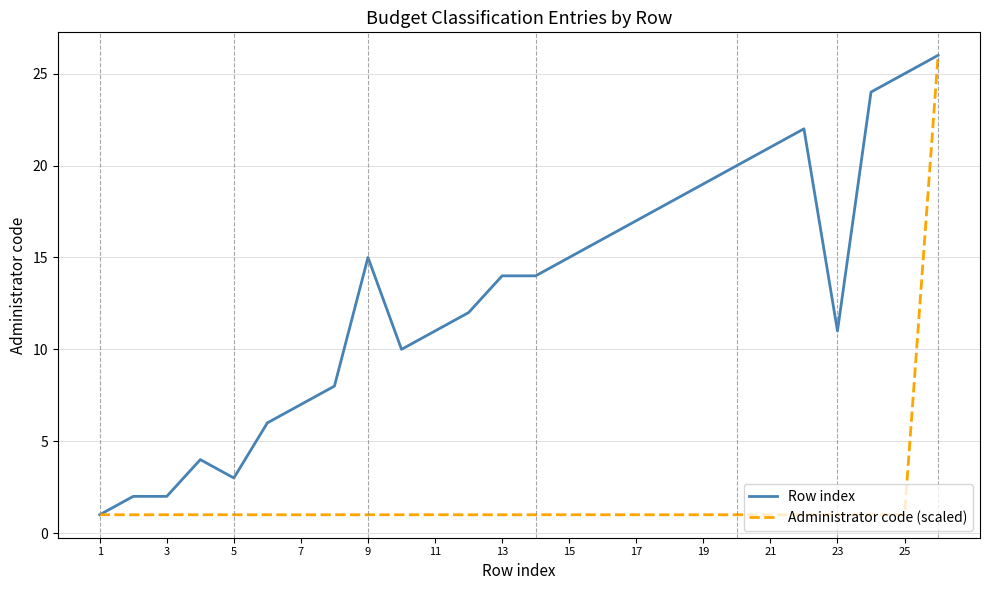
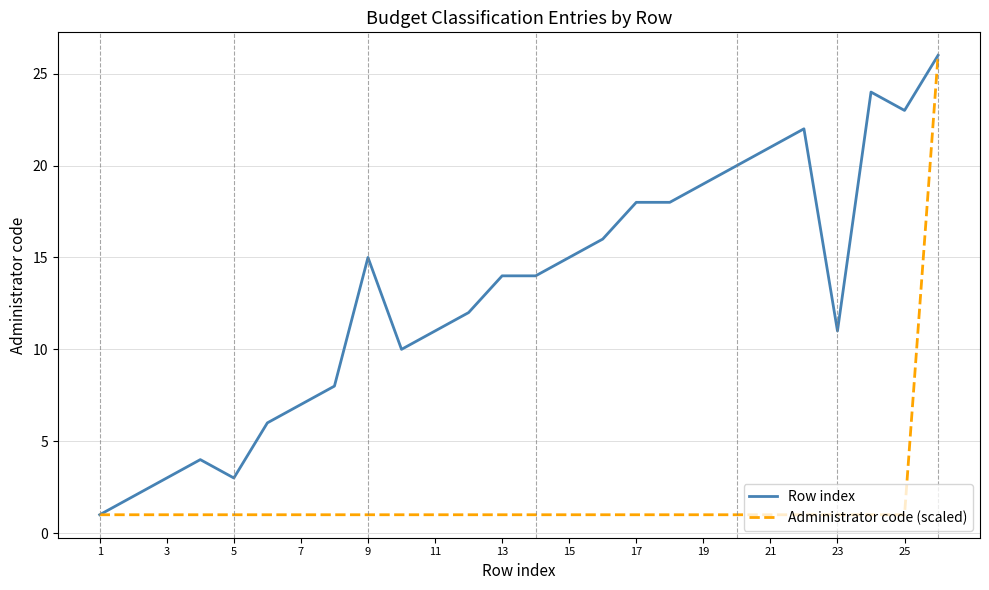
Row index, 3: 2 -> 3
Row index, 17: 17 -> 18
Row index, 25: 25 -> 23
